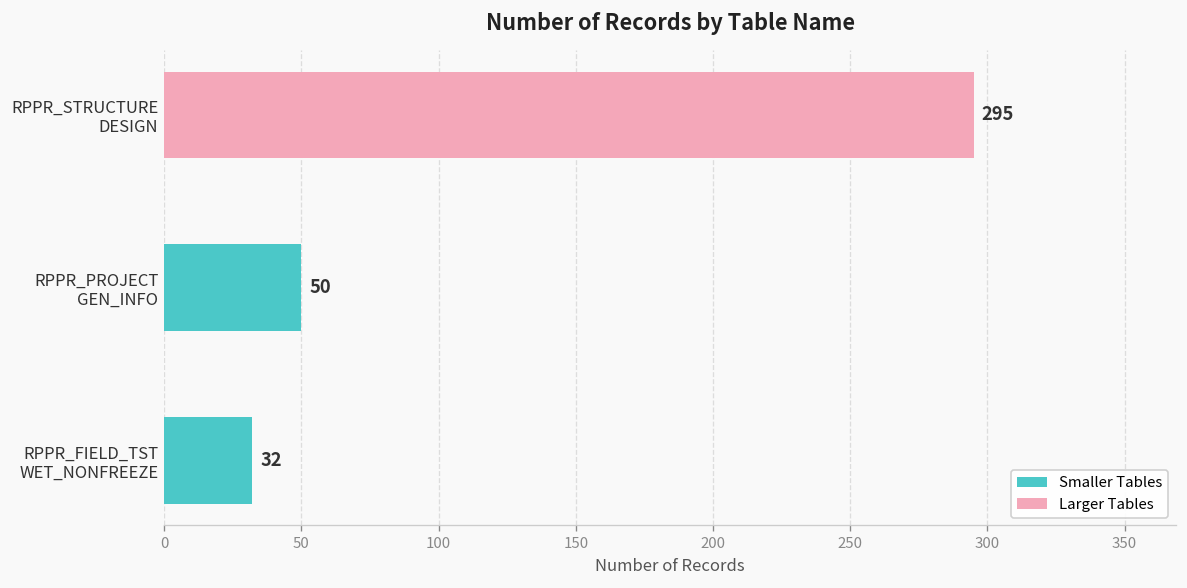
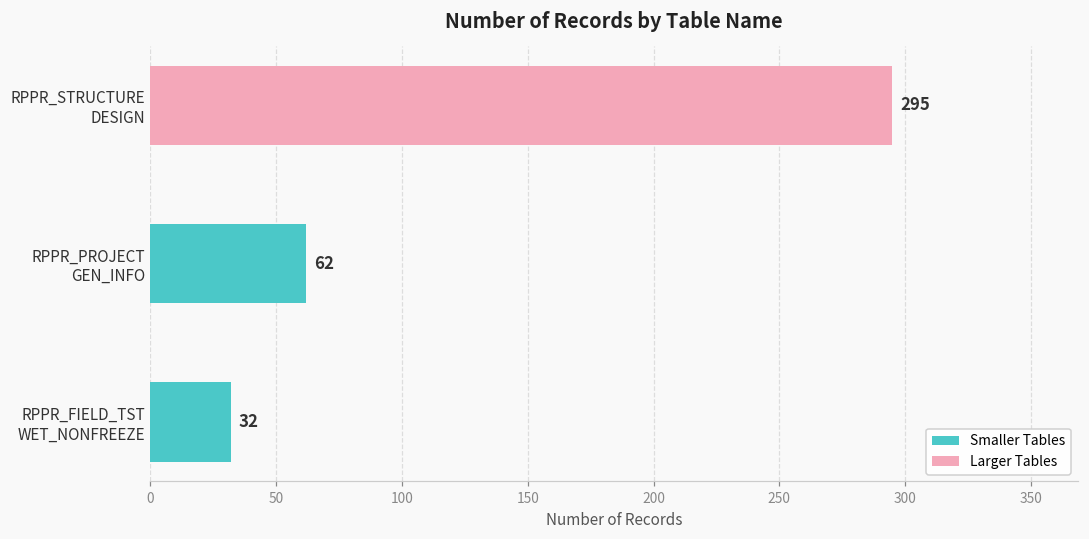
RPPR_PROJECT GEN_INFO: 50 -> 62
